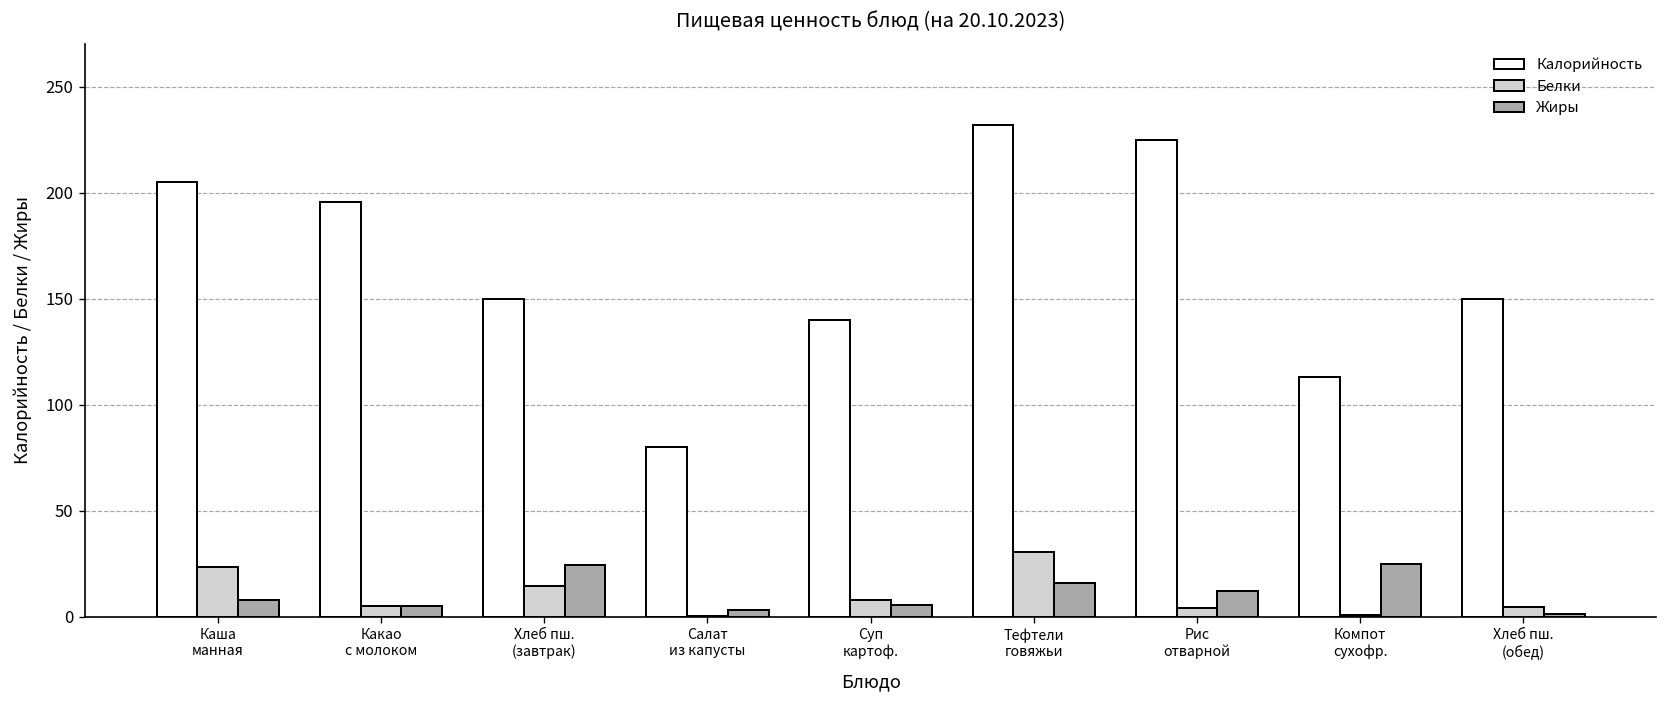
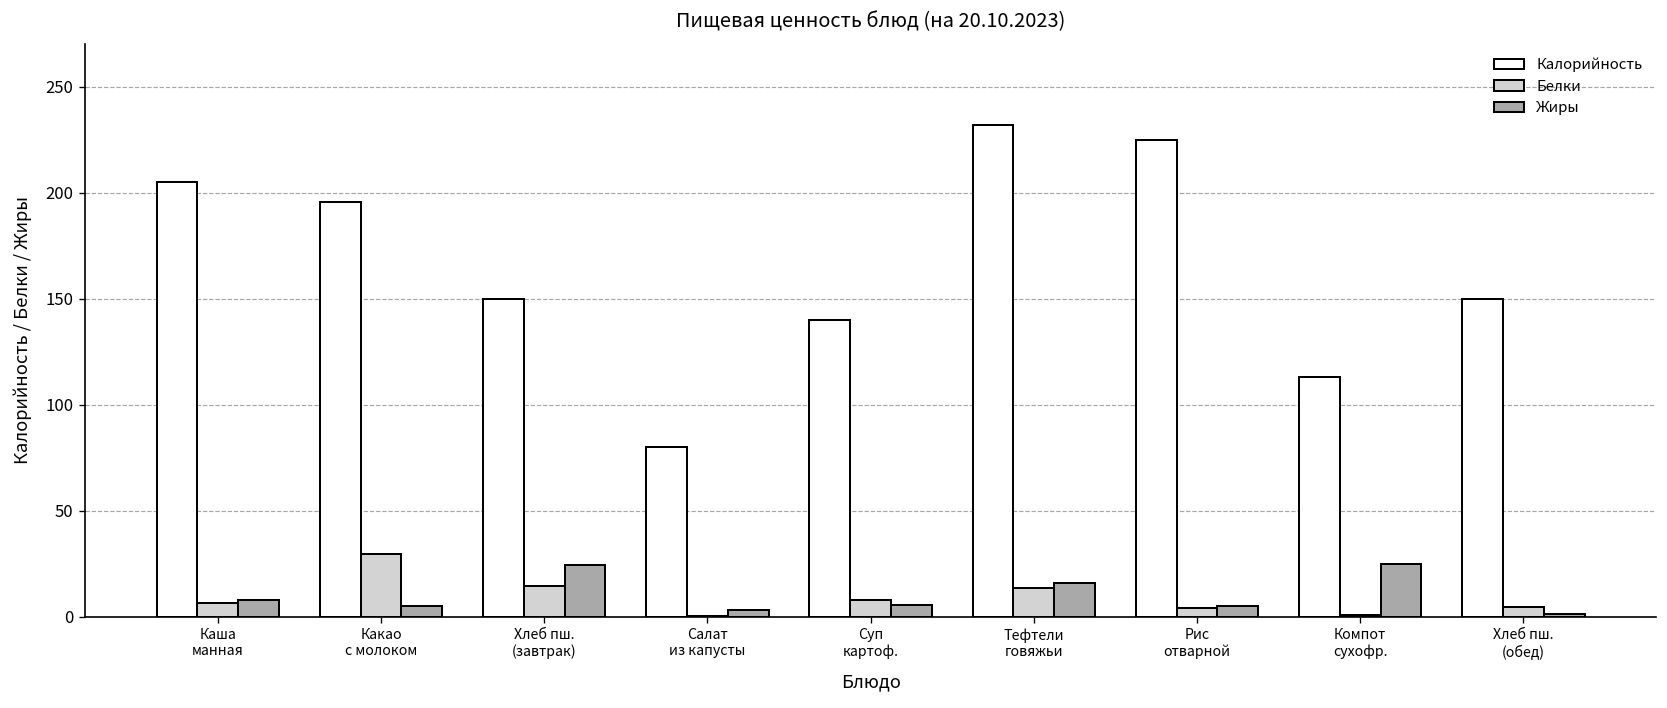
Белки, Каша манная: 24 -> 6
Белки, Какао с молоком: 5 -> 29
Белки, Тефтели говяжьи: 31 -> 14
Жиры, Рис отварной: 12 -> 5
